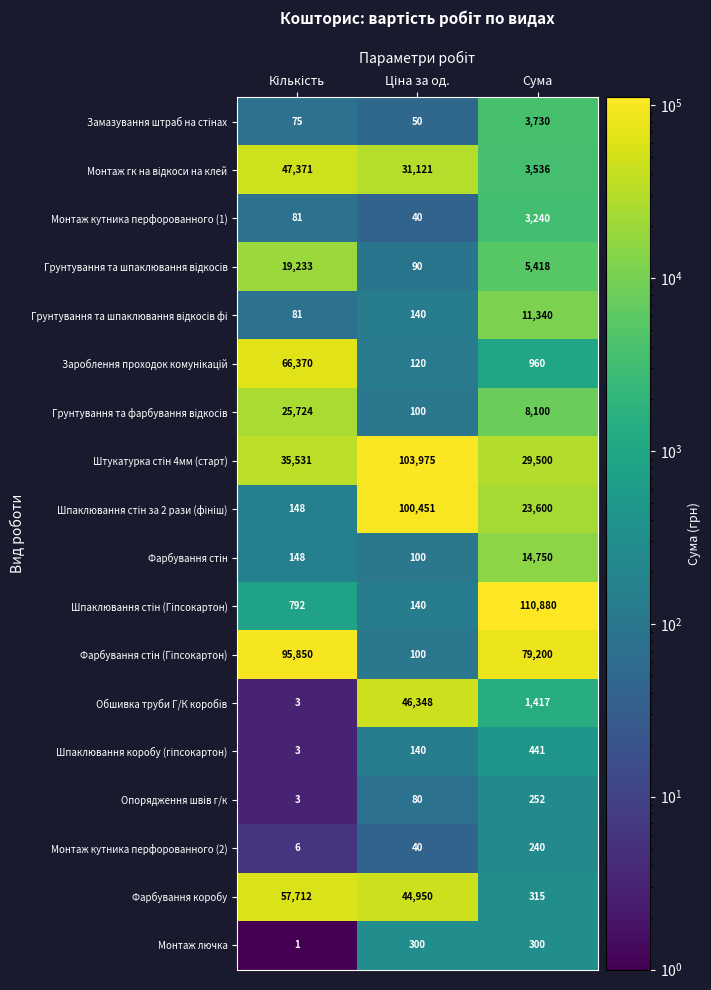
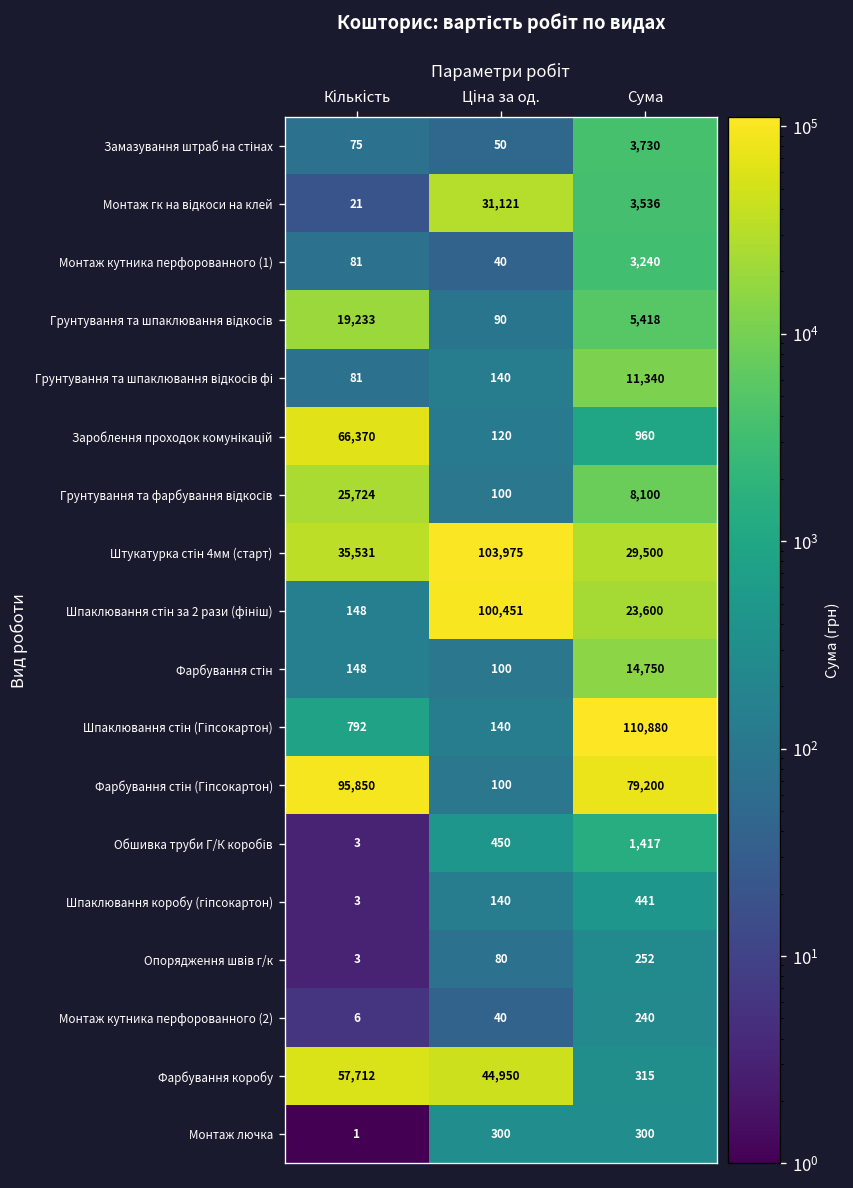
Монтаж гк на відкоси на клей, Кількість: 47,371 -> 21
Обшивка труби Г/К коробів, Ціна за од.: 46,348 -> 450
